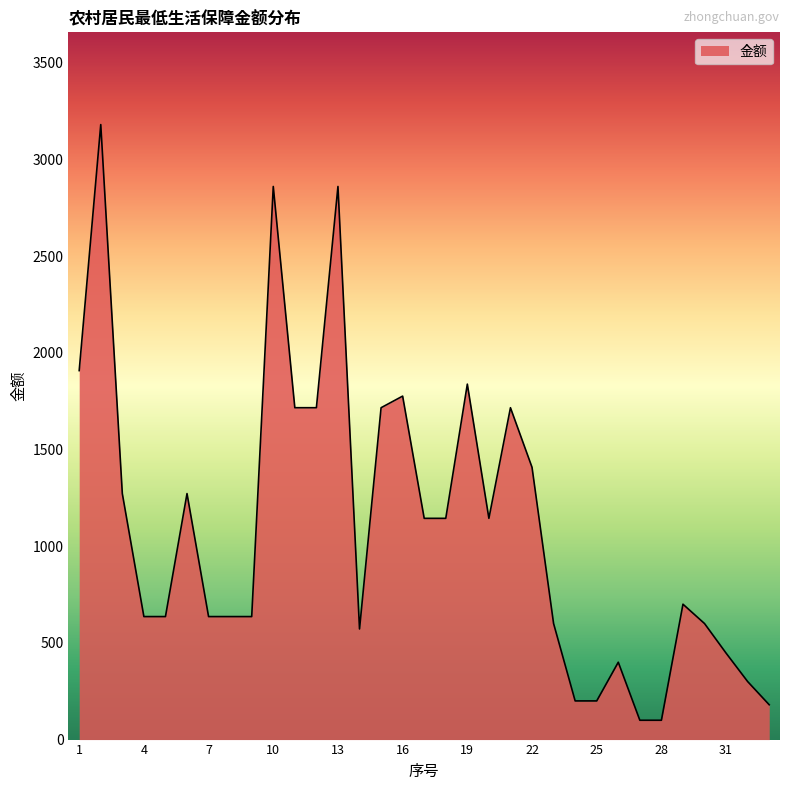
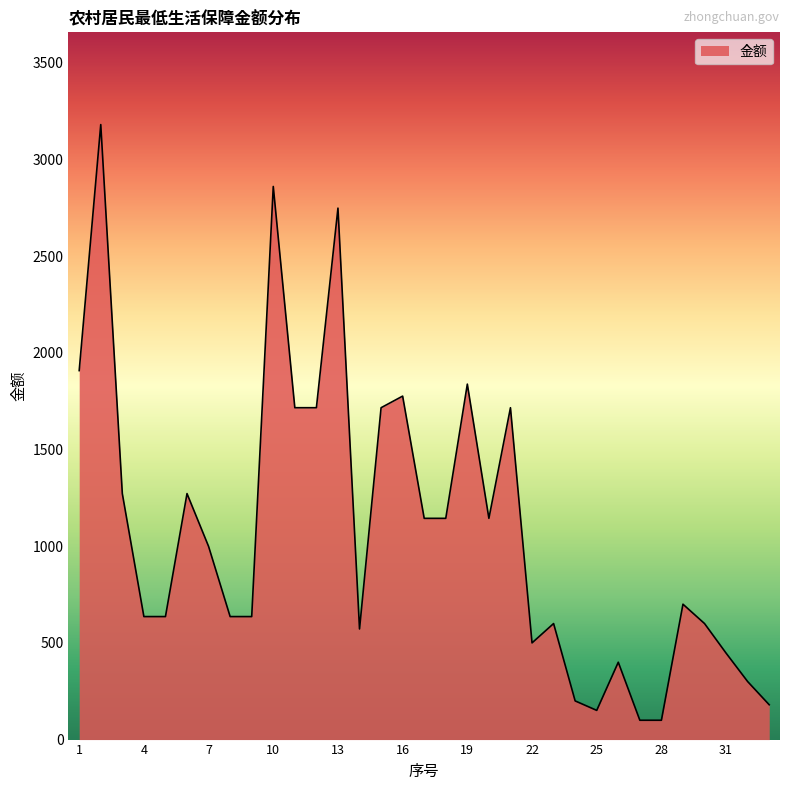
7: 640 -> 1000
13: 2860 -> 2750
22: 1410 -> 500
25: 200 -> 150
